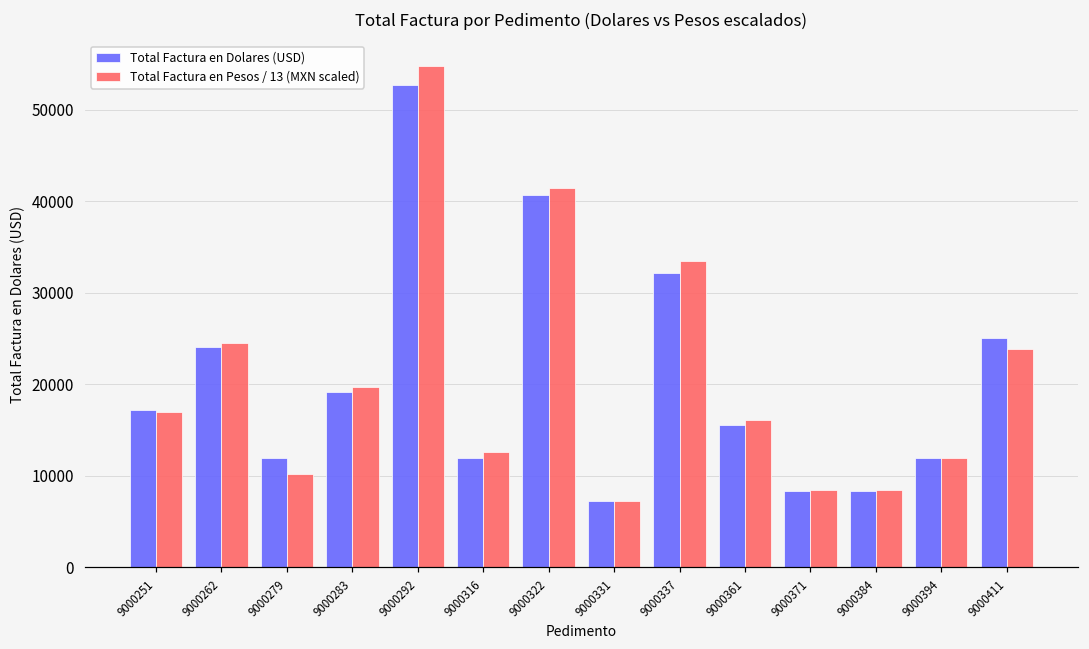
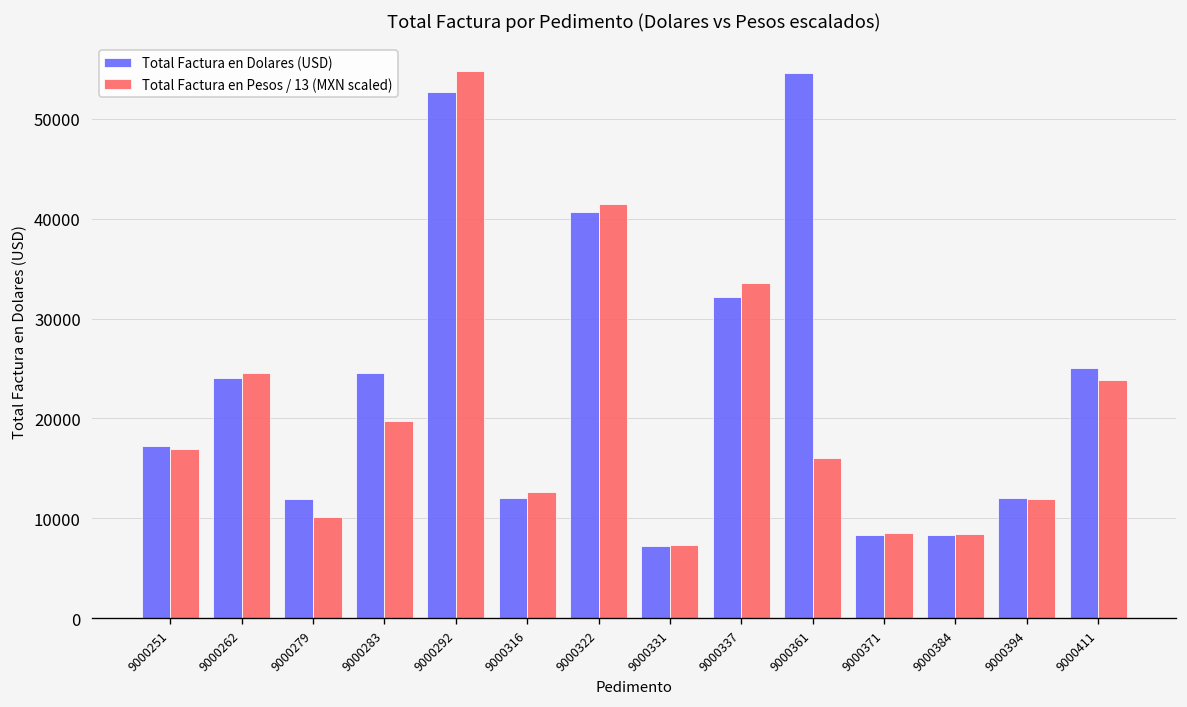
Total Factura en Dolares (USD), 9000283: 19000 -> 25000
Total Factura en Dolares (USD), 9000361: 16000 -> 55000
